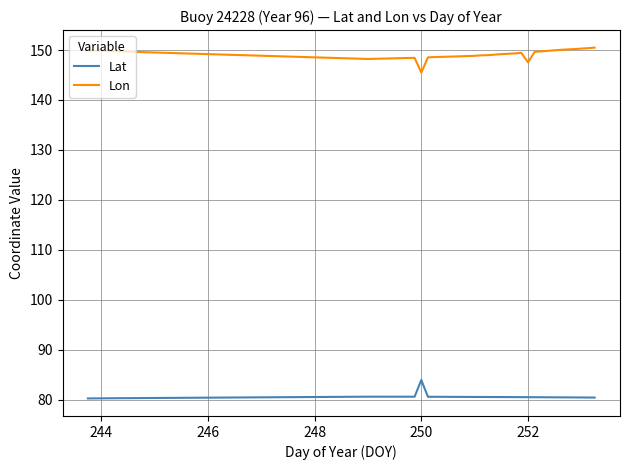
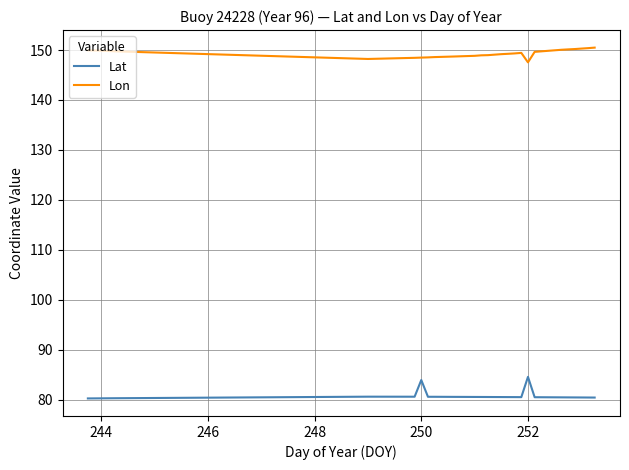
Lon, 250: 145 -> 148
Lat, 252: 80 -> 85
